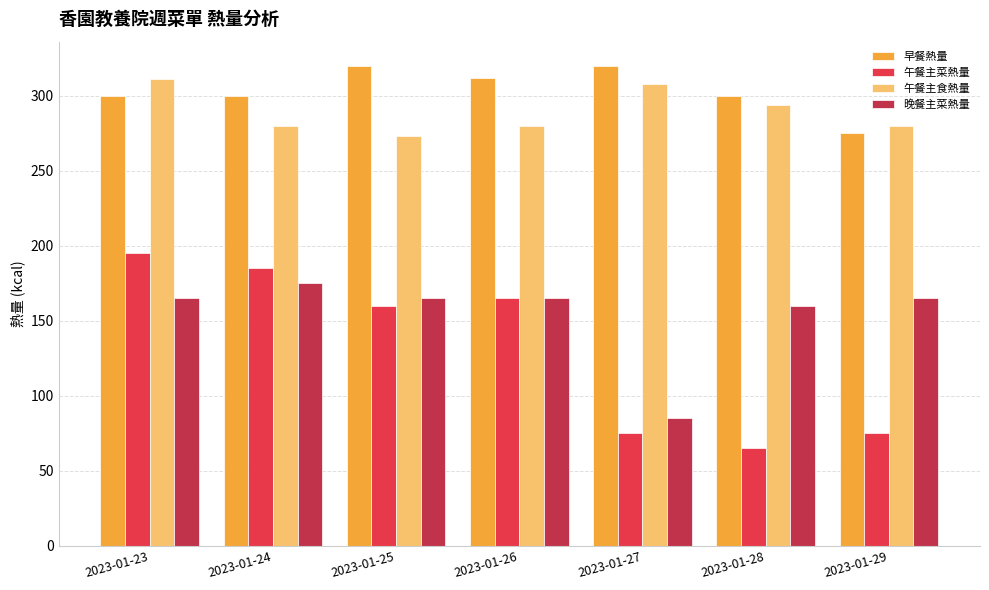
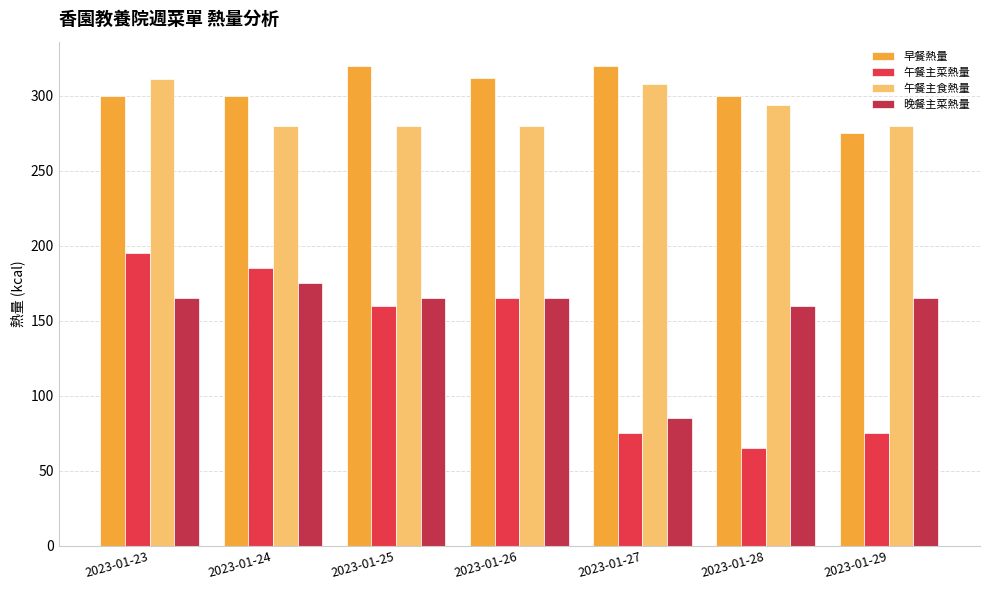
午餐主食熱量, 2023-01-25: 273 -> 280
